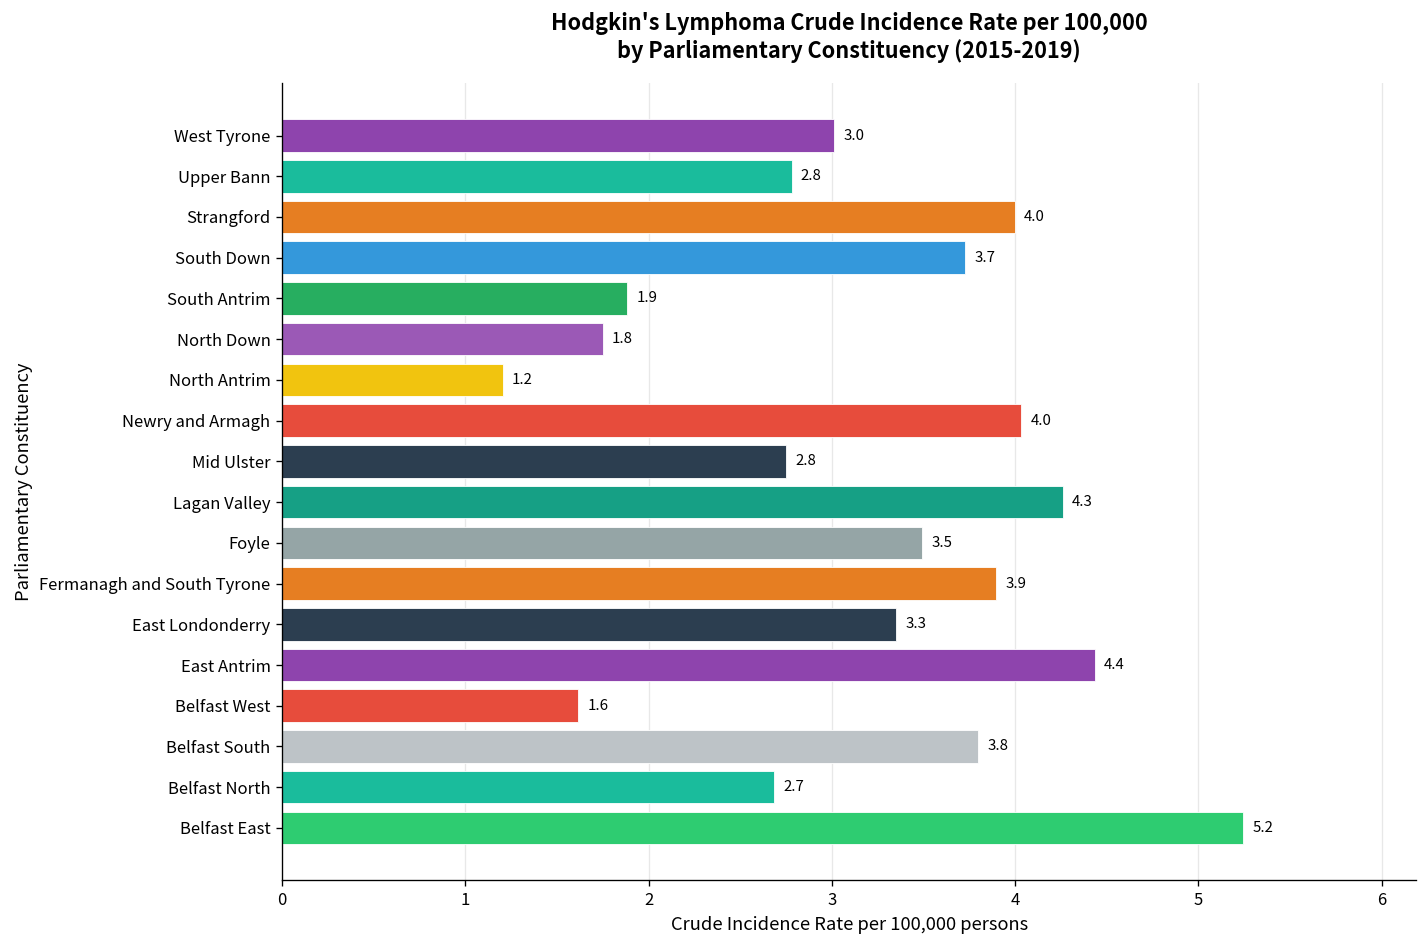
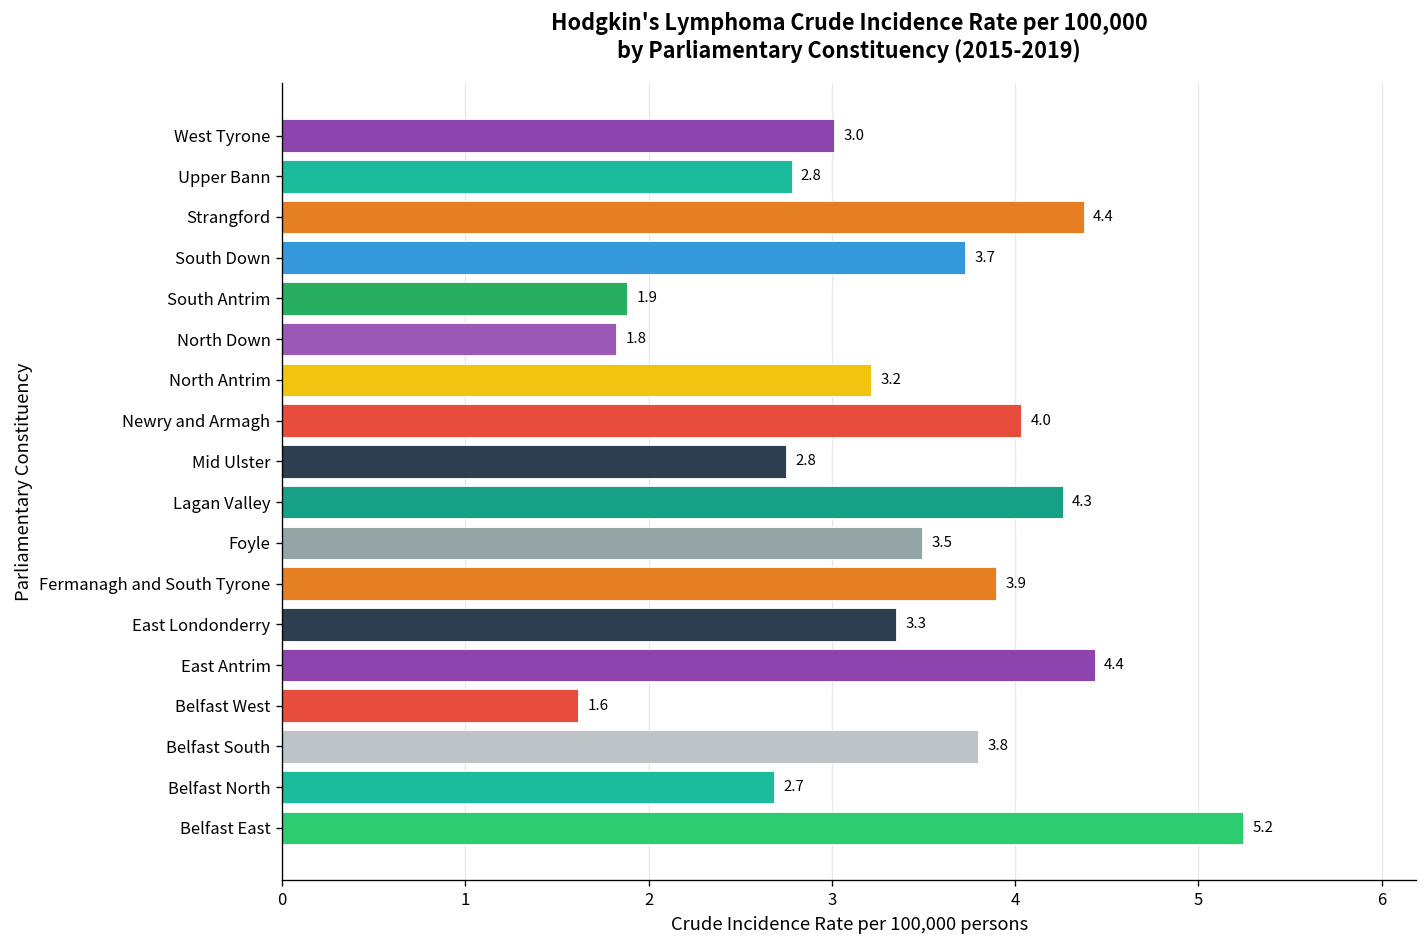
Strangford: 4.0 -> 4.4
North Down: 1.75 -> 1.82
North Antrim: 1.2 -> 3.2
